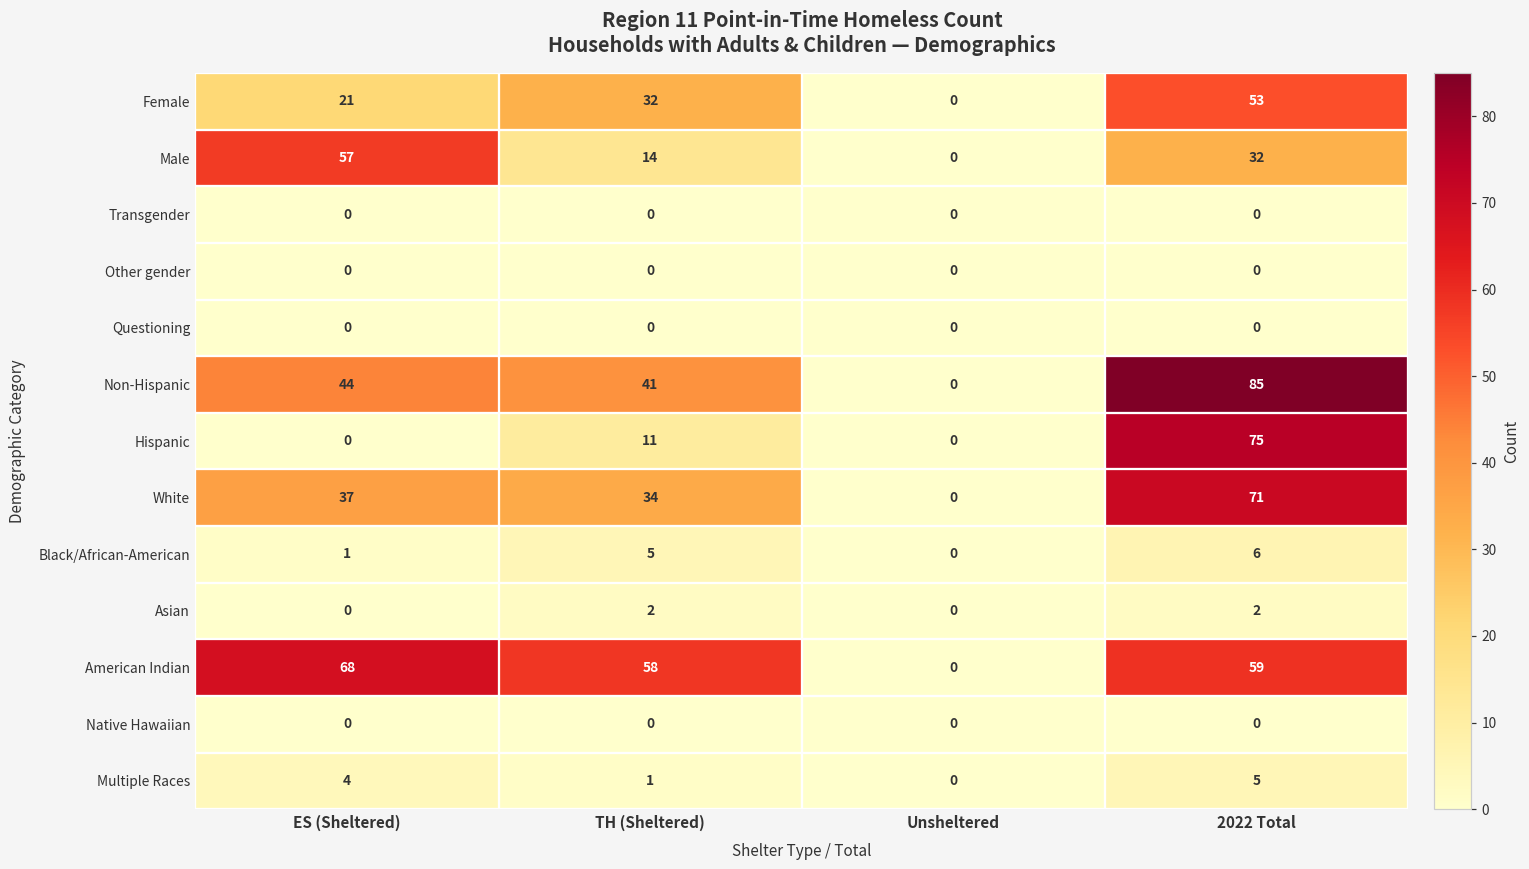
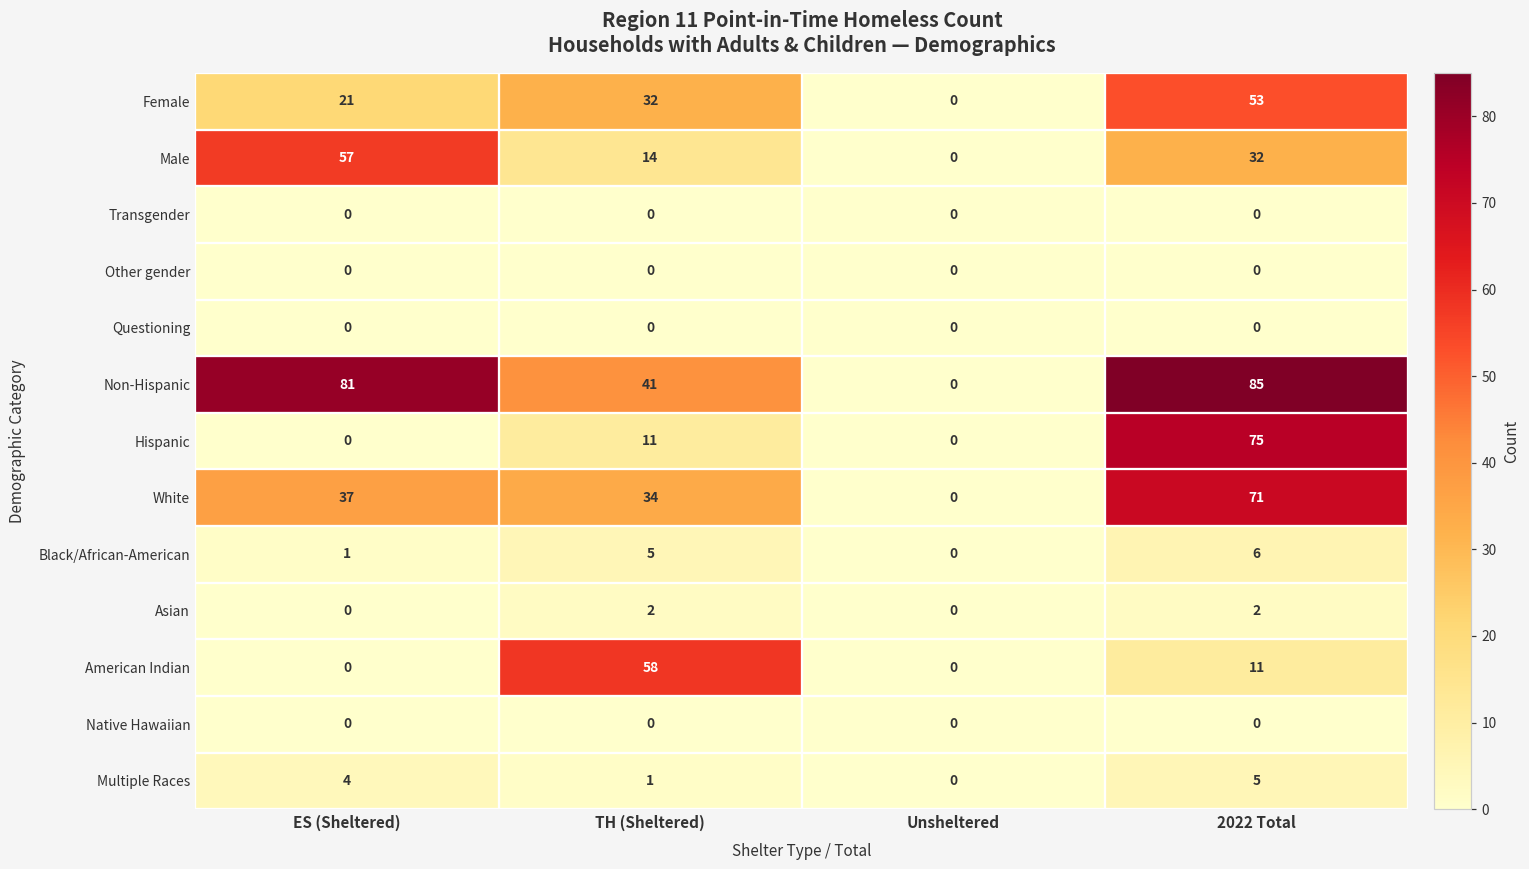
Non-Hispanic, ES (Sheltered): 44 -> 81
American Indian, ES (Sheltered): 68 -> 0
American Indian, 2022 Total: 59 -> 11
